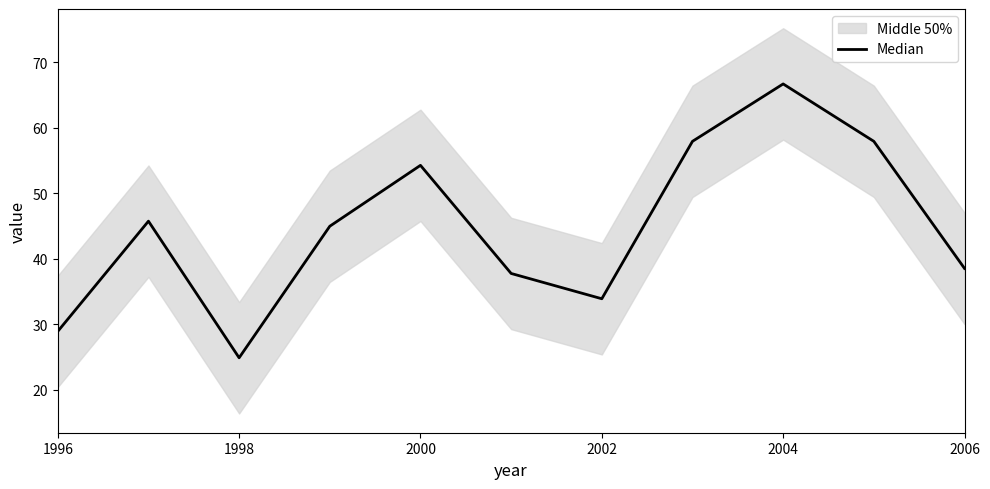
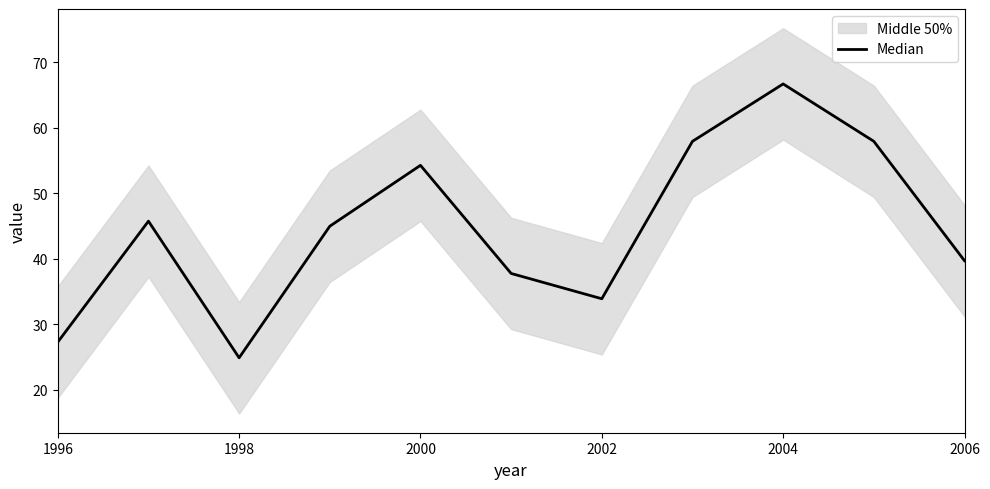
Median, 1996: 29 -> 27
Median, 2006: 38 -> 40
